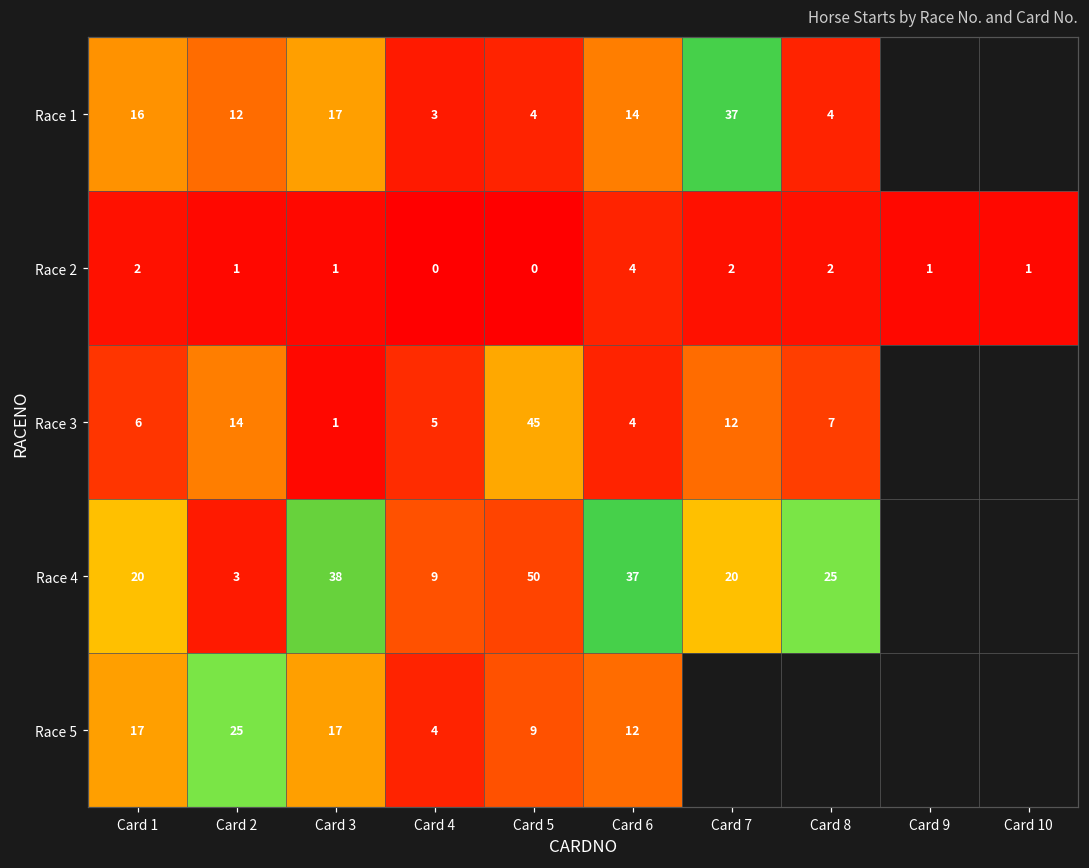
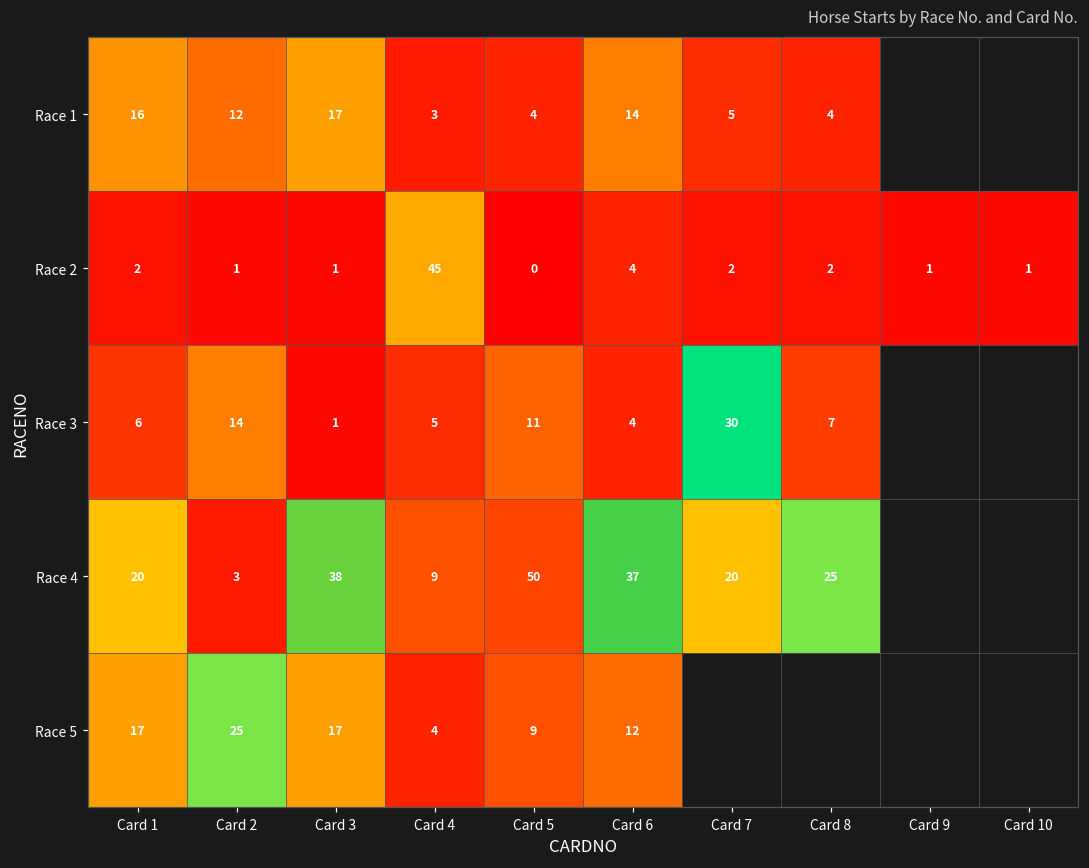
Race 1, Card 7: 37 -> 5
Race 2, Card 4: 0 -> 45
Race 3, Card 5: 45 -> 11
Race 3, Card 7: 12 -> 30
